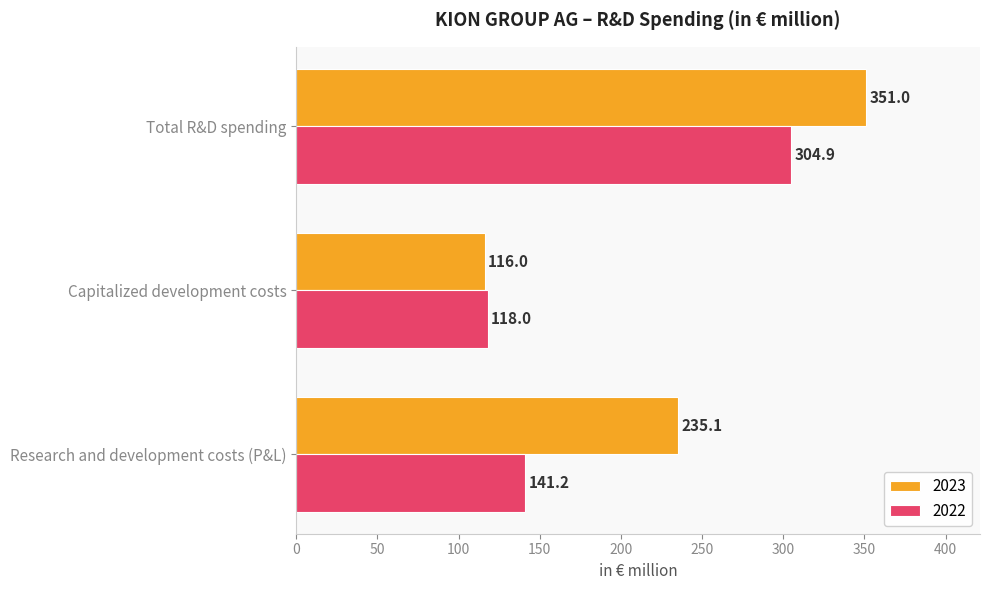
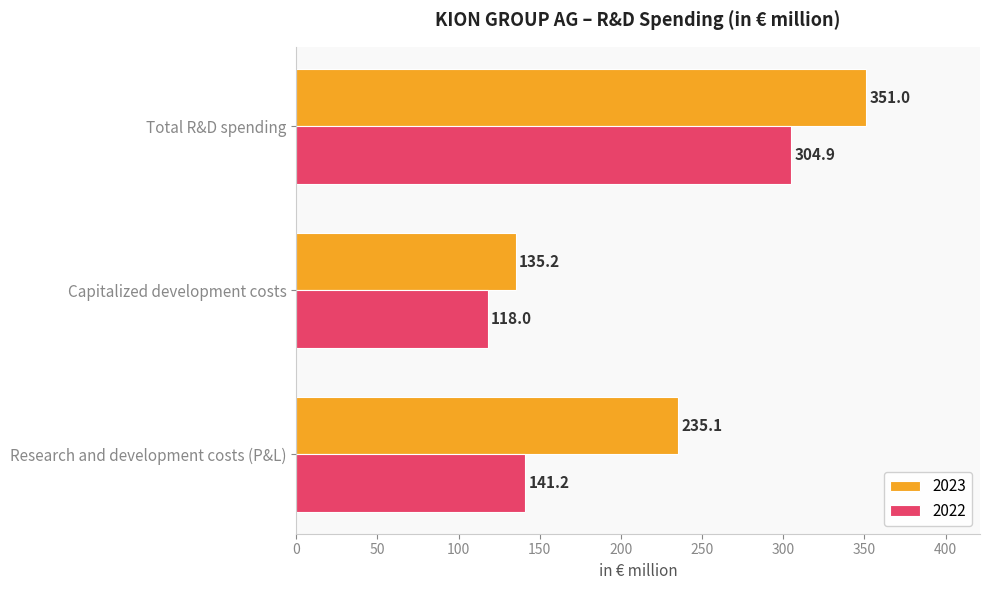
2023, Capitalized development costs: 116.0 -> 135.2
